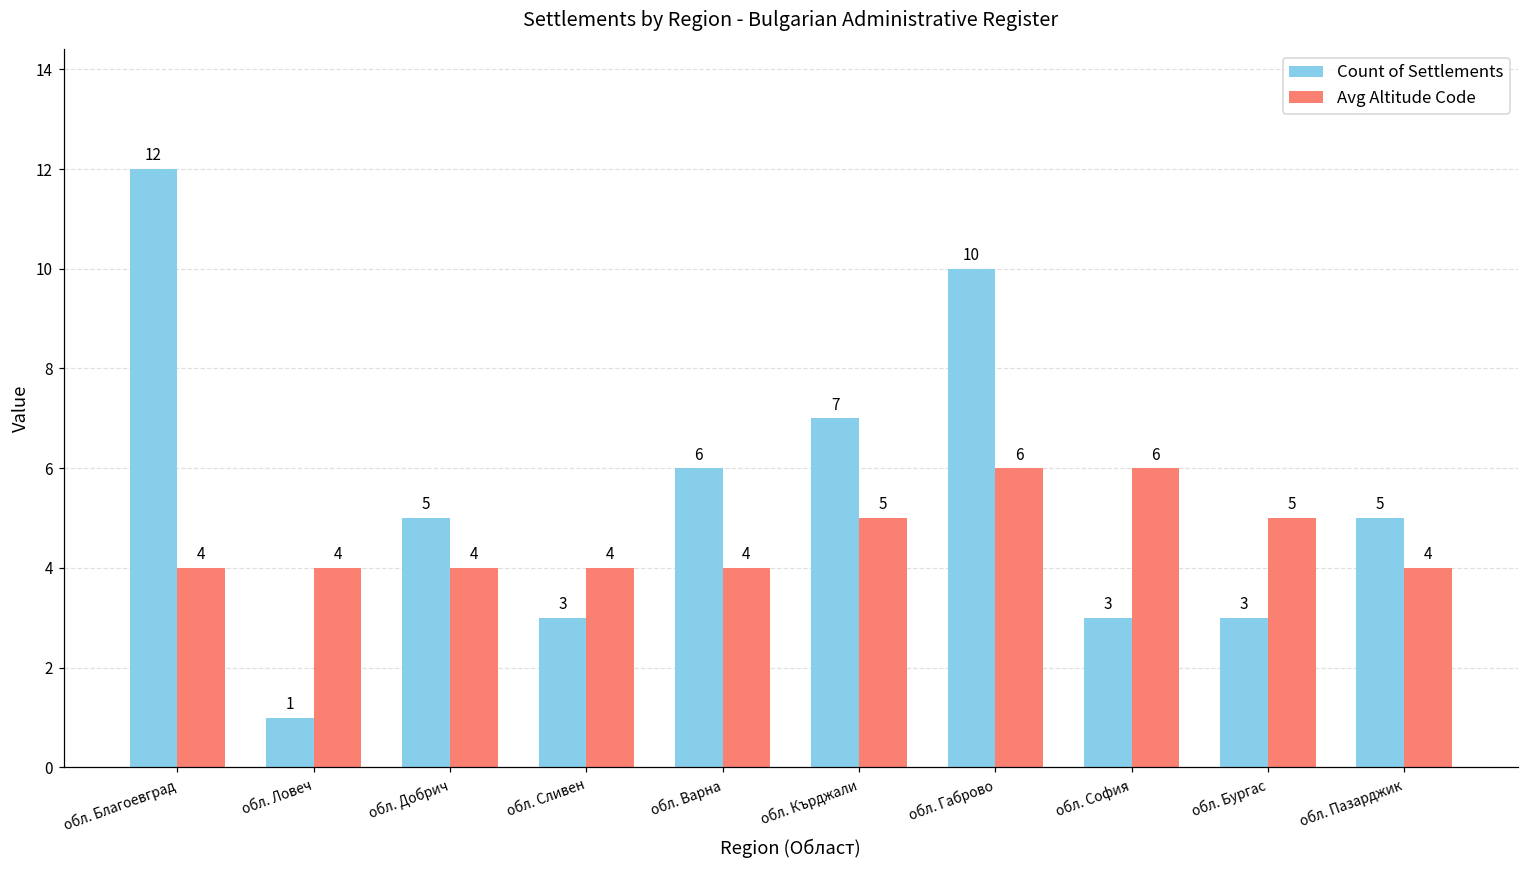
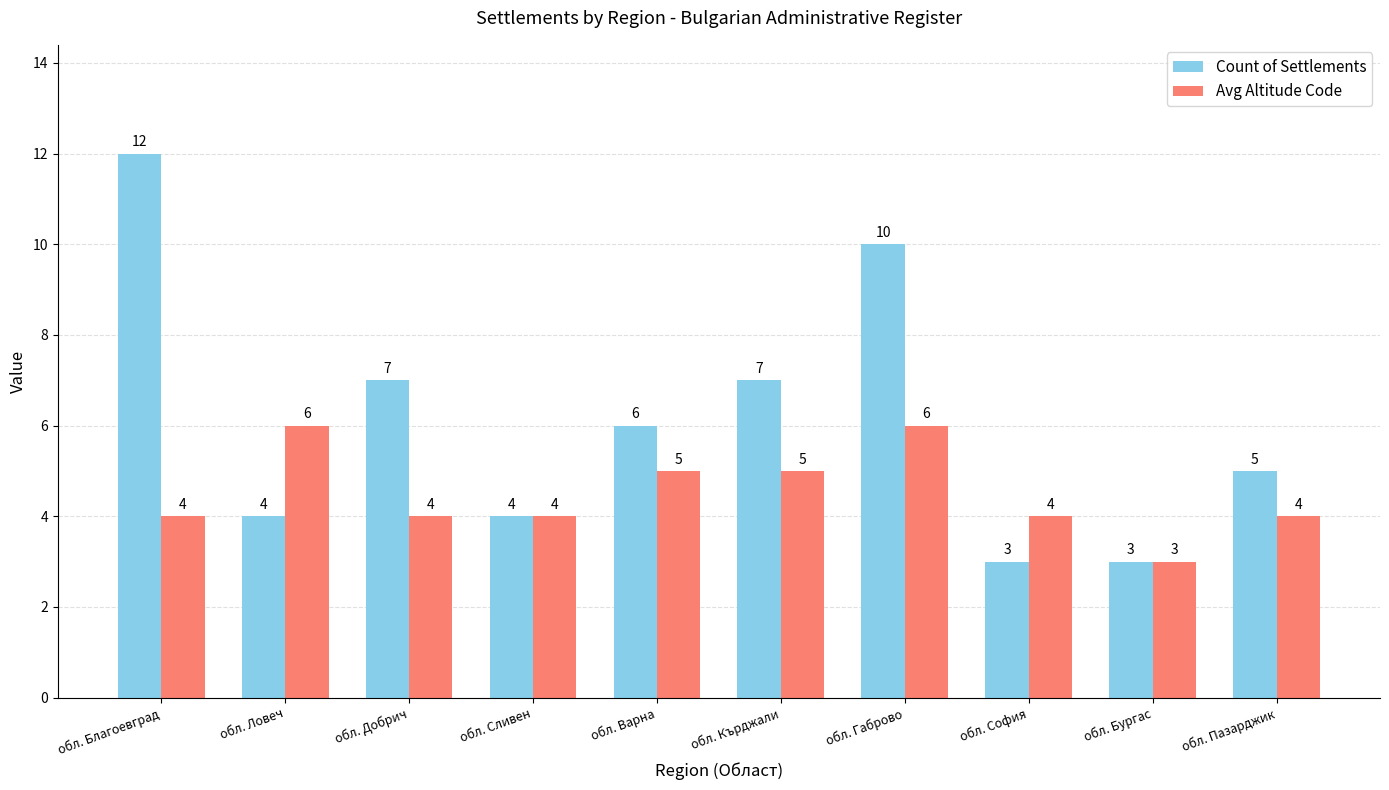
Count of Settlements, обл. Ловеч: 1 -> 4
Avg Altitude Code, обл. Ловеч: 4 -> 6
Count of Settlements, обл. Добрич: 5 -> 7
Count of Settlements, обл. Сливен: 3 -> 4
Avg Altitude Code, обл. Варна: 4 -> 5
Avg Altitude Code, обл. София: 6 -> 4
Avg Altitude Code, обл. Бургас: 5 -> 3
